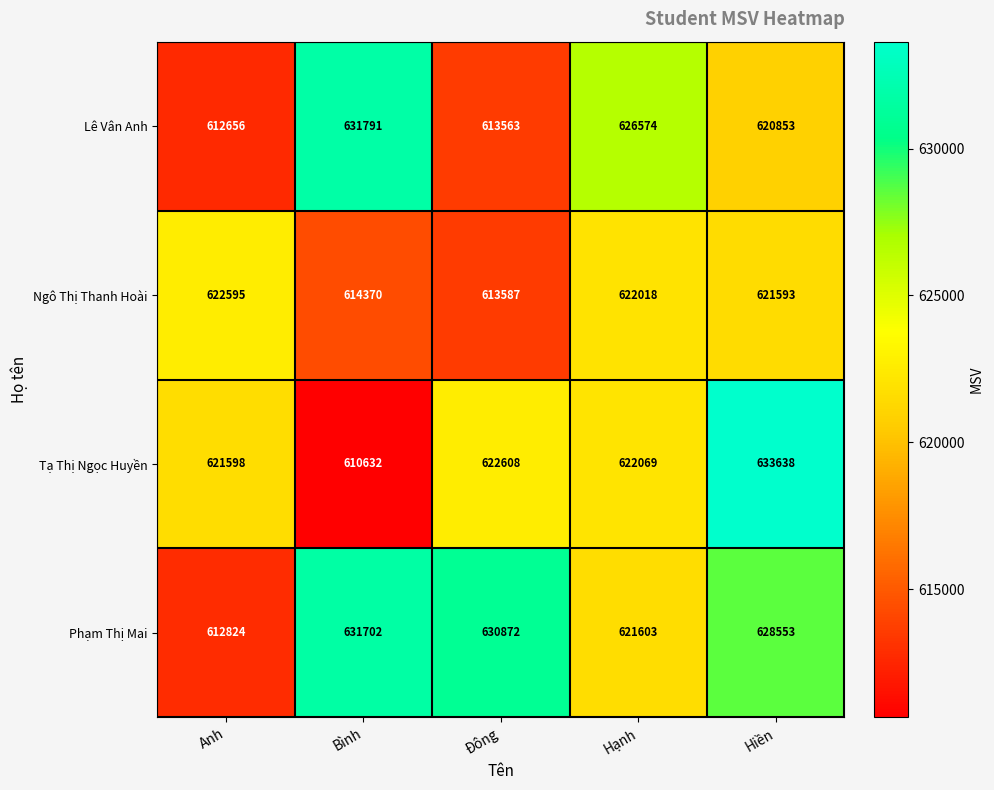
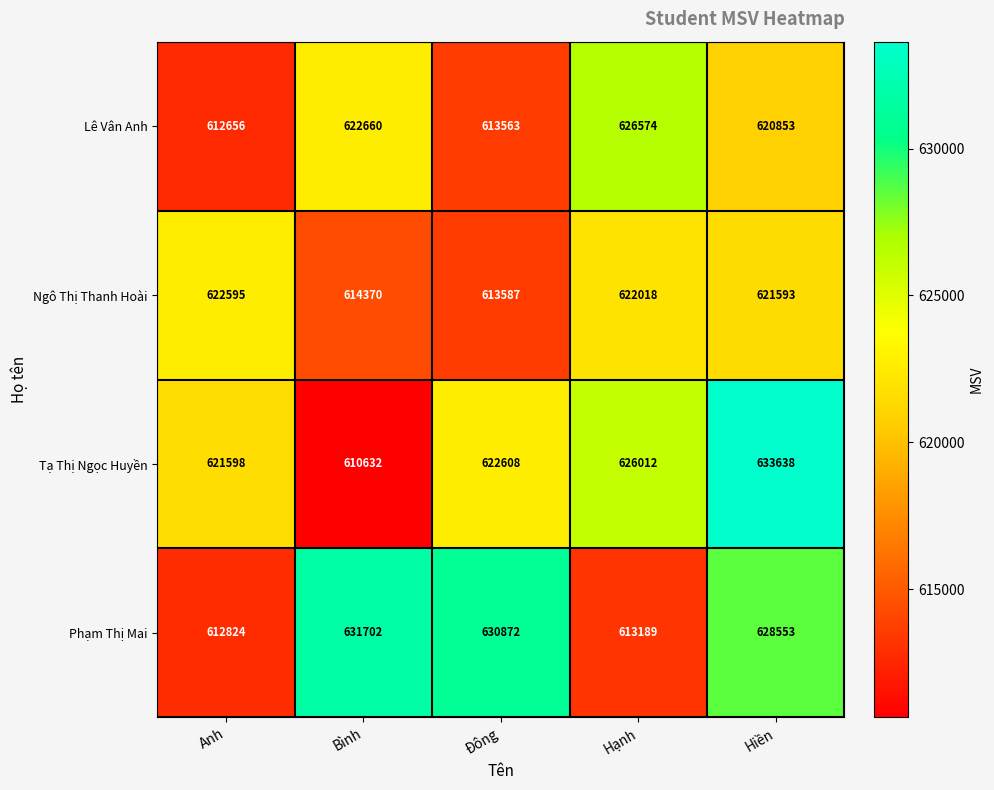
Lê Vân Anh, Bình: 631791 -> 622660
Tạ Thị Ngọc Huyền, Hạnh: 622069 -> 626012
Phạm Thị Mai, Hạnh: 621603 -> 613189
